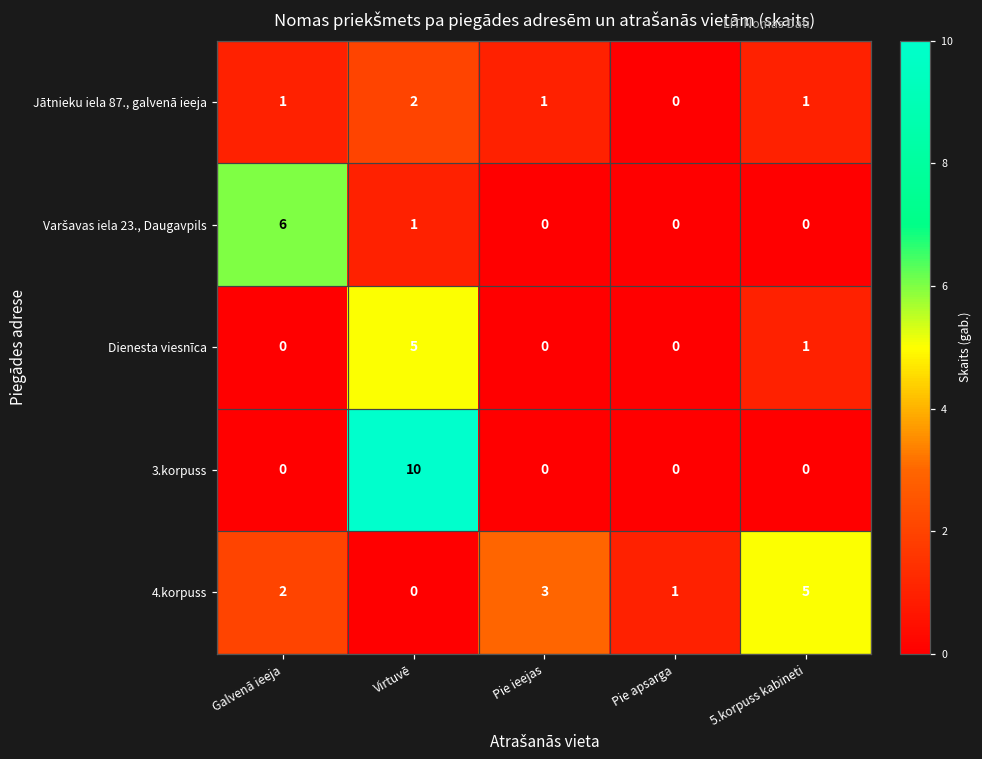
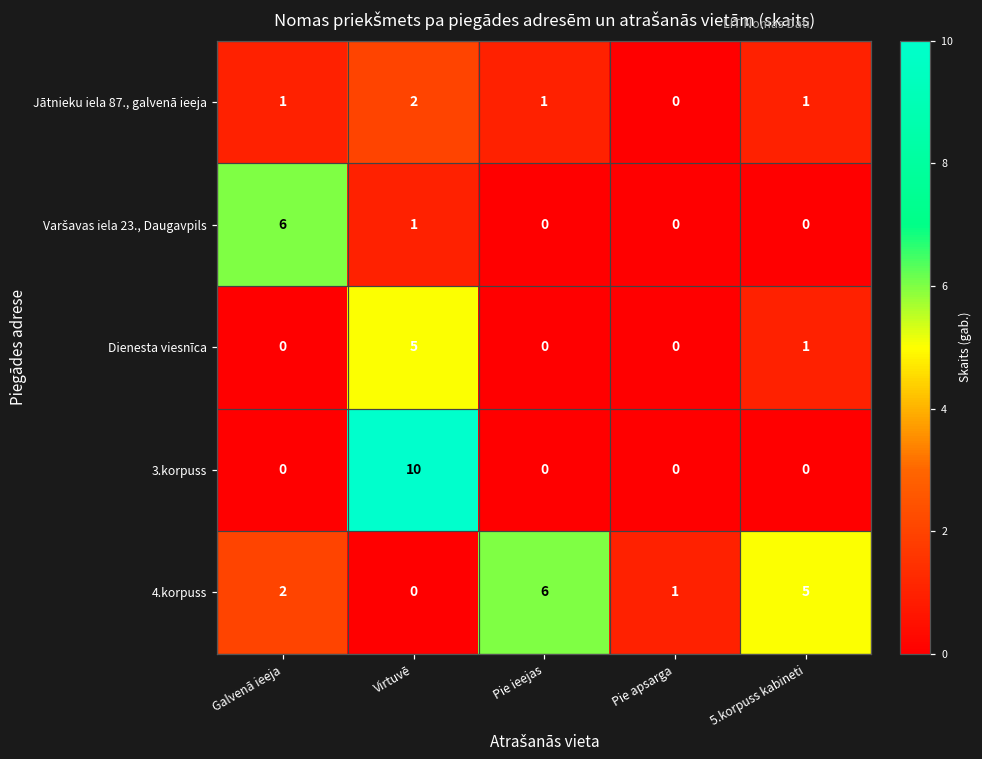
4.korpuss, Pie ieejas: 3 -> 6
